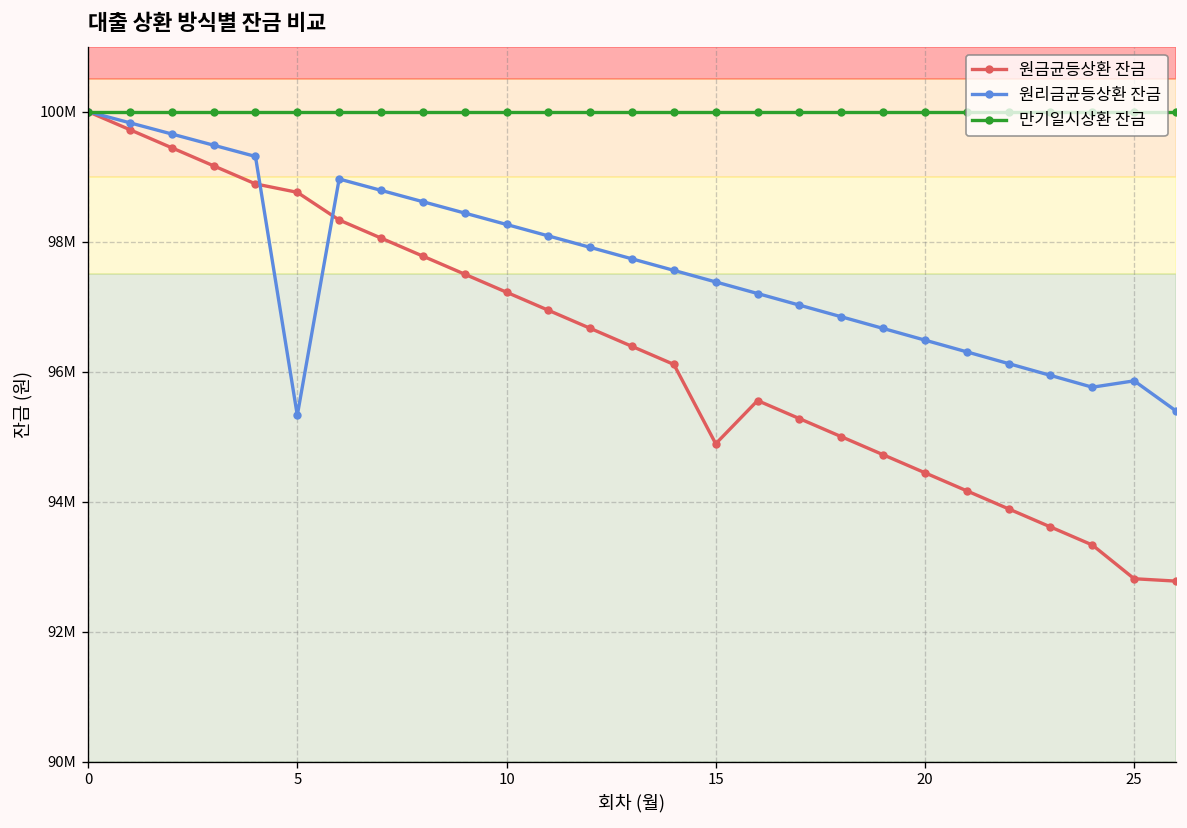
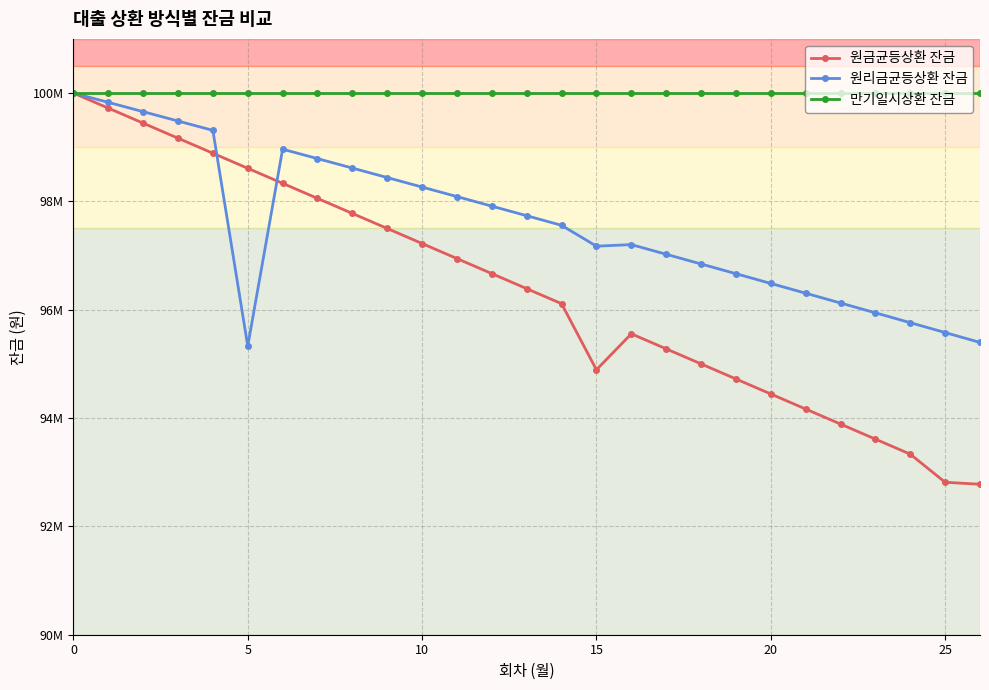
원금균등상환 잔금, 5: 98800000 -> 98600000
원리금균등상환 잔금, 15: 97400000 -> 97200000
원리금균등상환 잔금, 25: 95900000 -> 95600000
